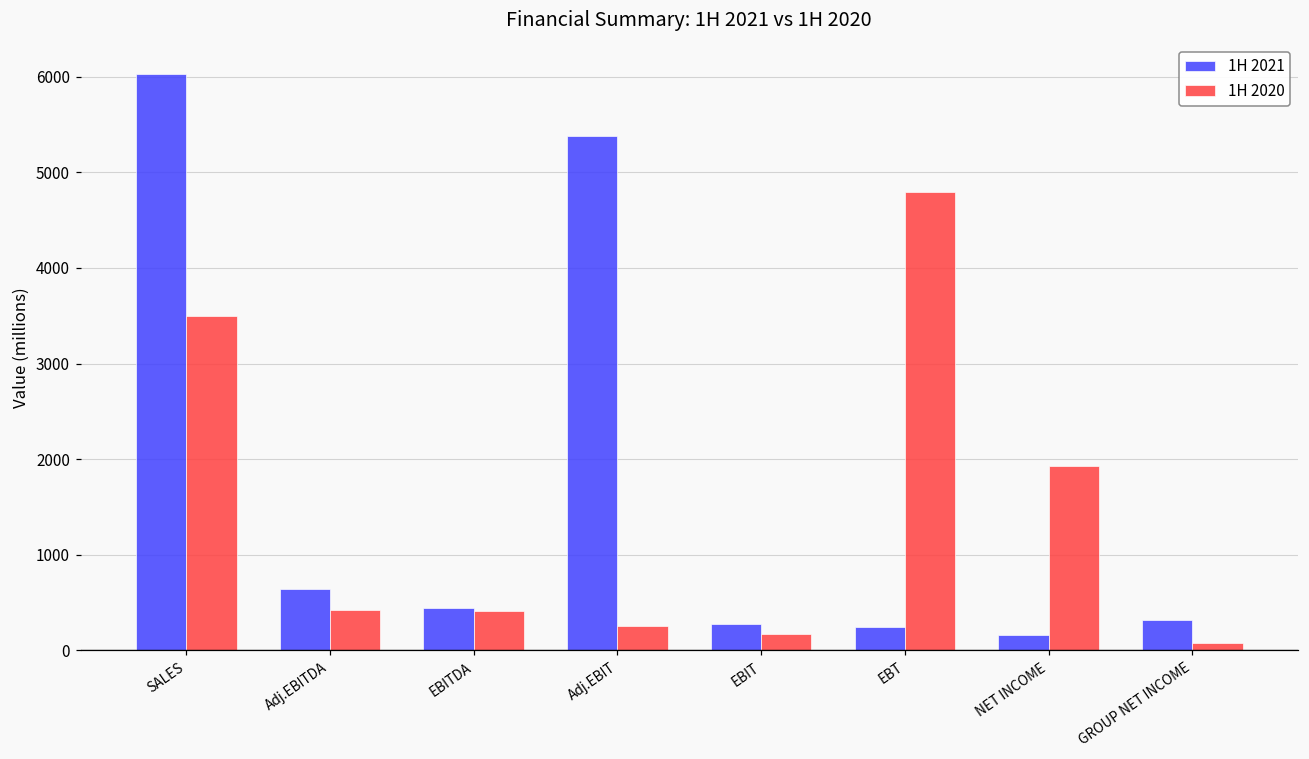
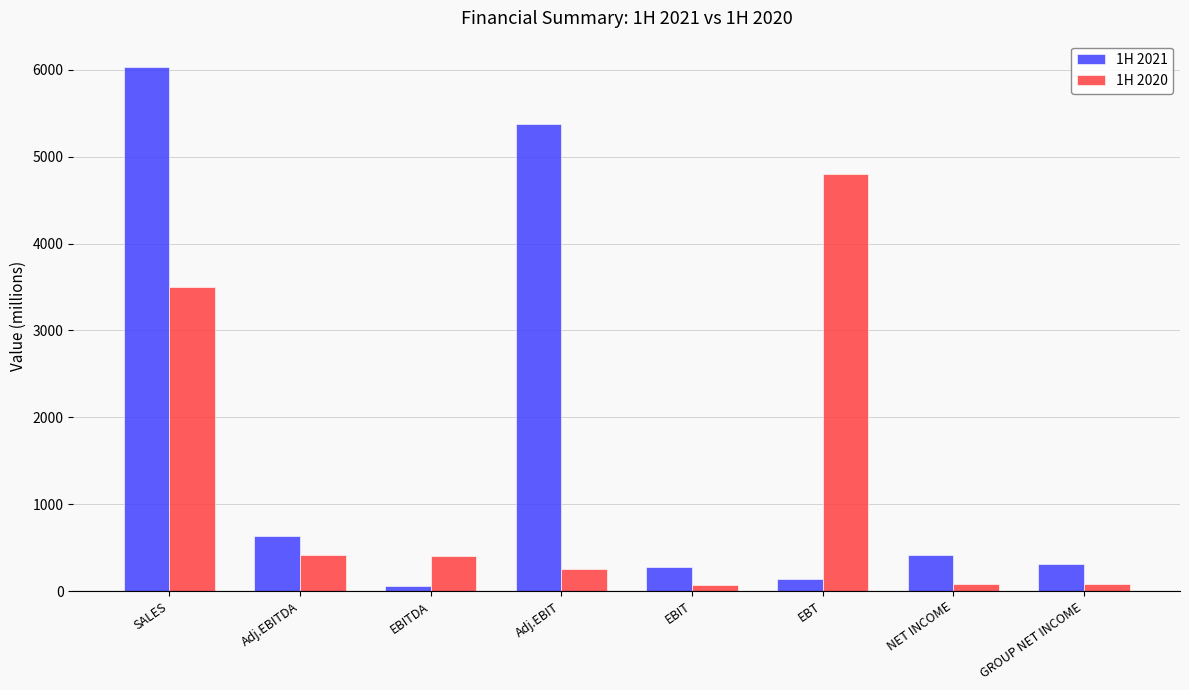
1H 2021, EBITDA: 400 -> 100
1H 2020, EBIT: 200 -> 100
1H 2021, EBT: 200 -> 100
1H 2021, NET INCOME: 200 -> 400
1H 2020, NET INCOME: 1900 -> 100
